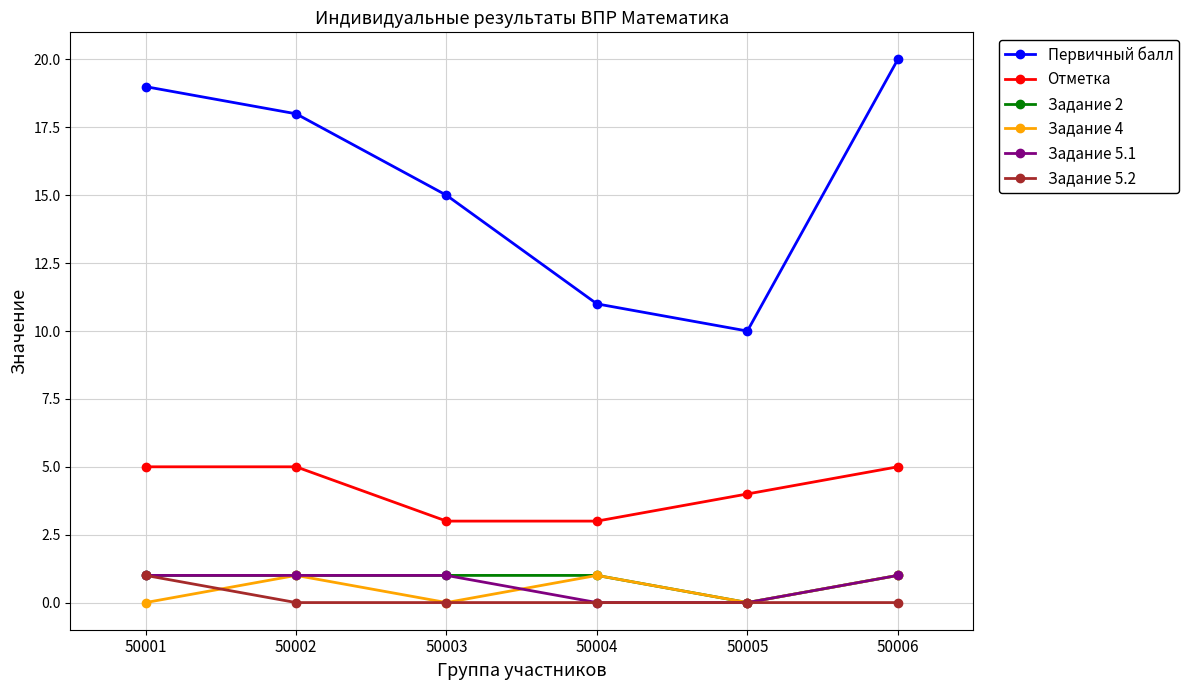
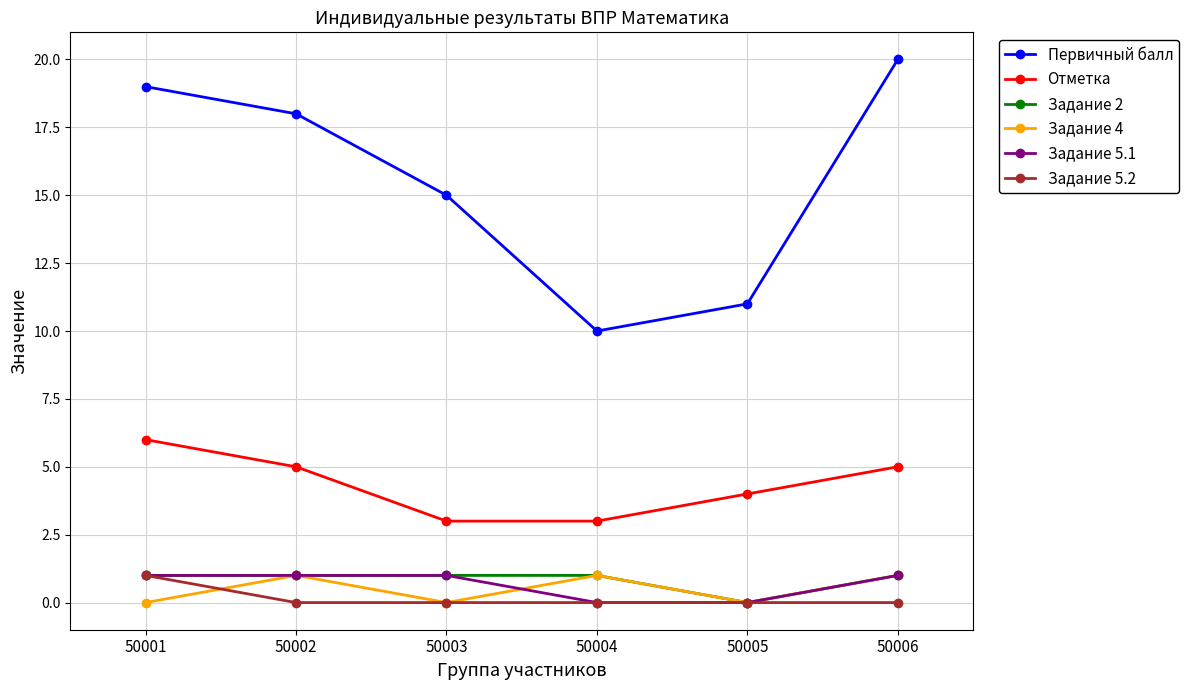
Отметка, 50001: 5 -> 6
Первичный балл, 50004: 11 -> 10
Первичный балл, 50005: 10 -> 11
